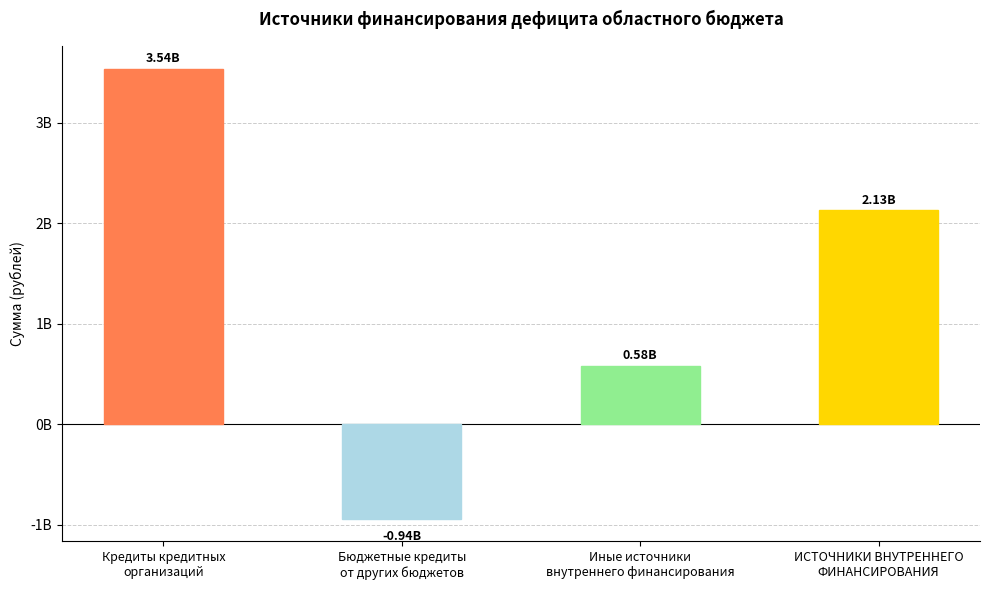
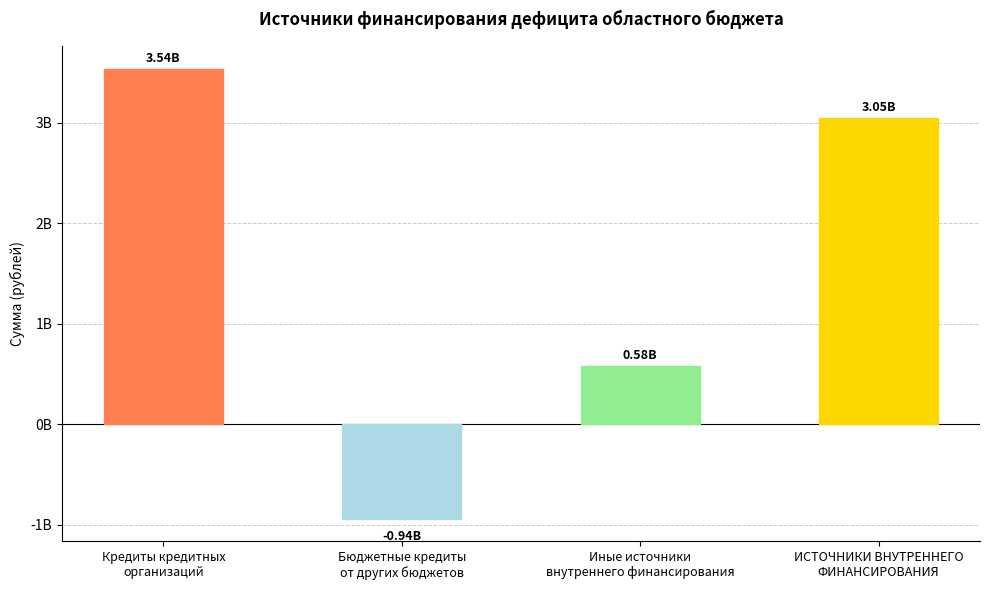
ИСТОЧНИКИ ВНУТРЕННЕГО ФИНАНСИРОВАНИЯ: 2.13B -> 3.05B
